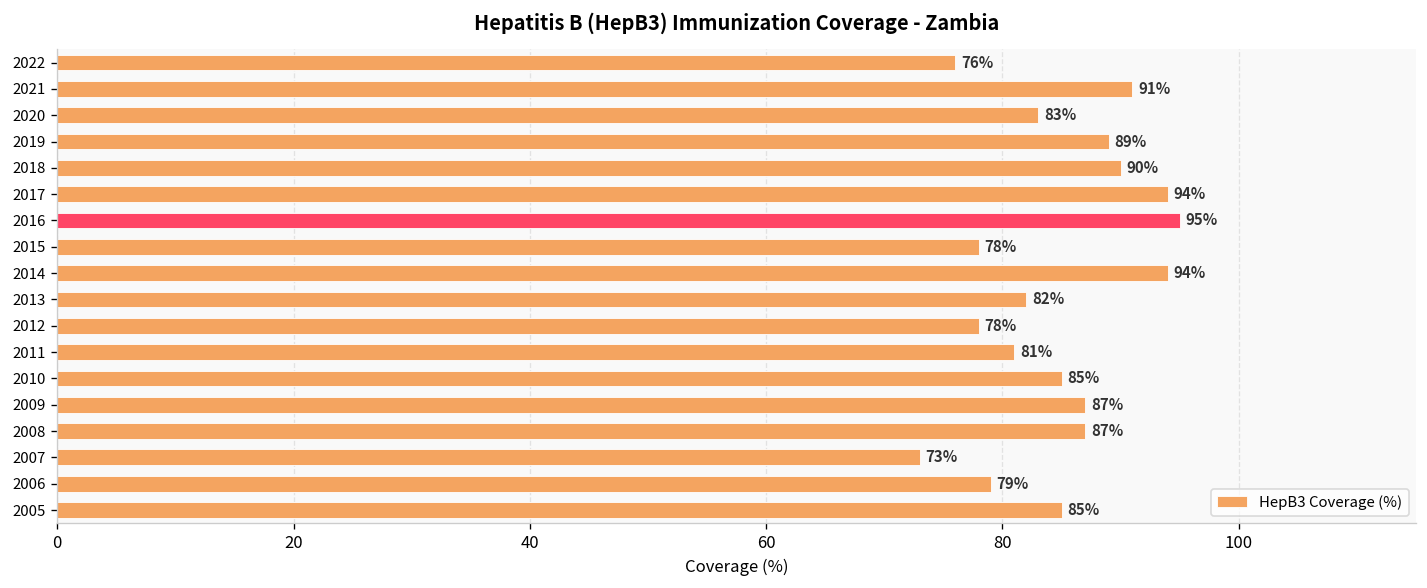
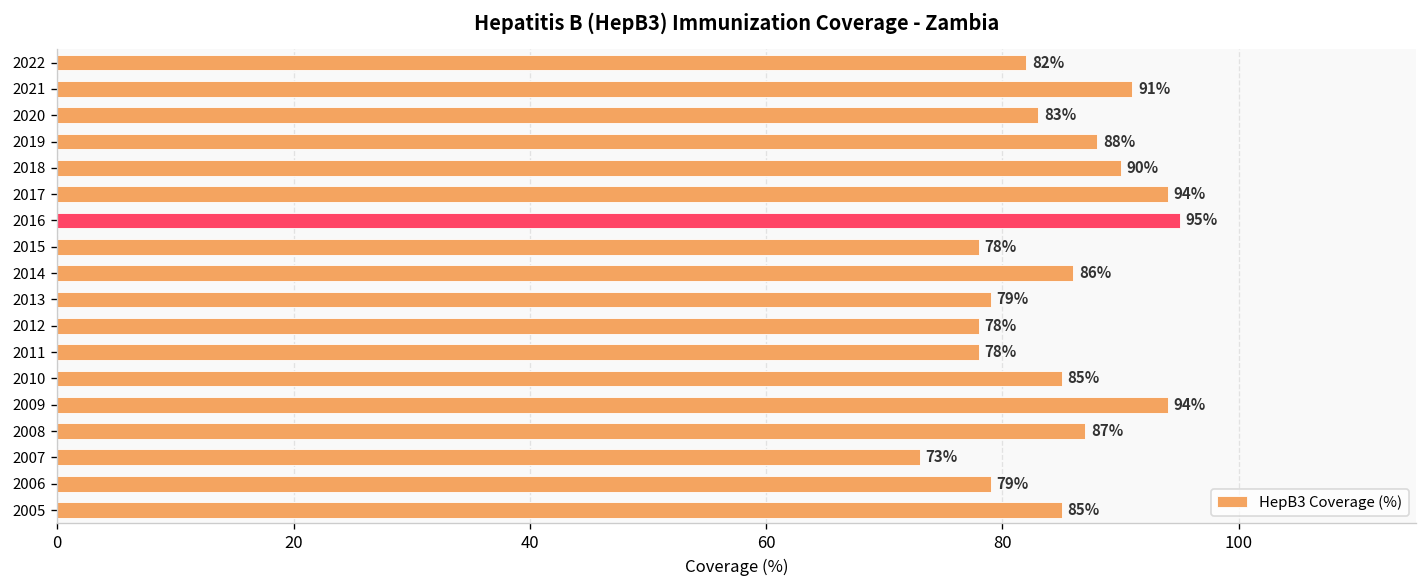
2022: 76% -> 82%
2019: 89% -> 88%
2014: 94% -> 86%
2013: 82% -> 79%
2011: 81% -> 78%
2009: 87% -> 94%
